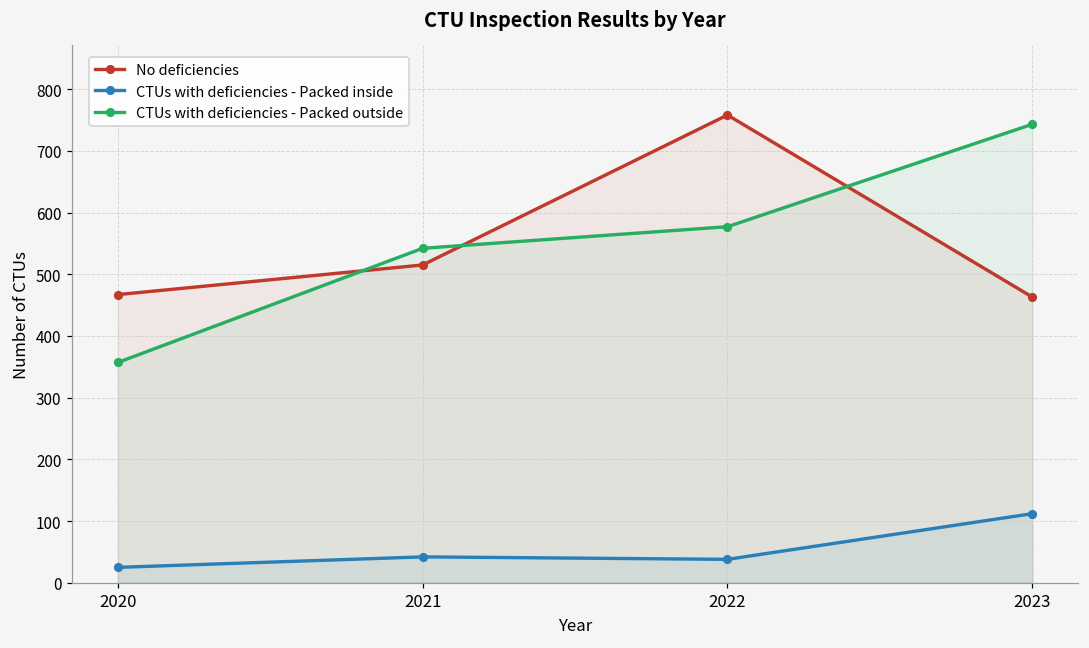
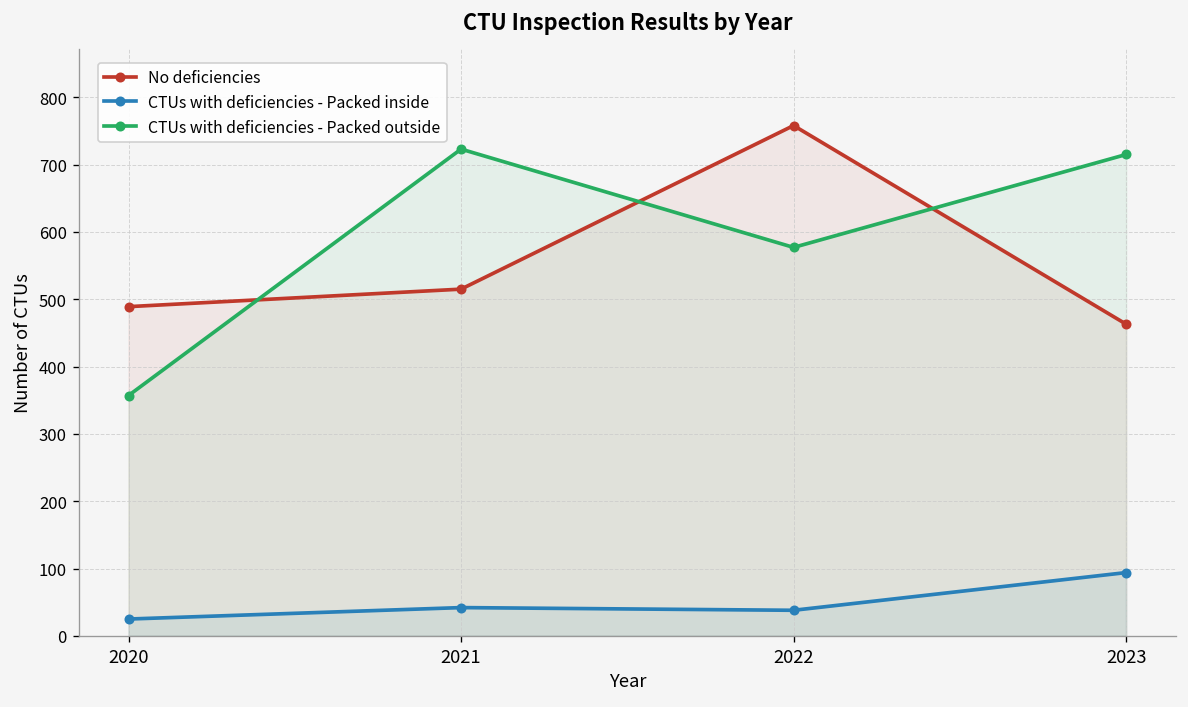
No deficiencies, 2020: 470 -> 490
CTUs with deficiencies - Packed outside, 2021: 540 -> 720
CTUs with deficiencies - Packed inside, 2023: 110 -> 90
CTUs with deficiencies - Packed outside, 2023: 740 -> 720
